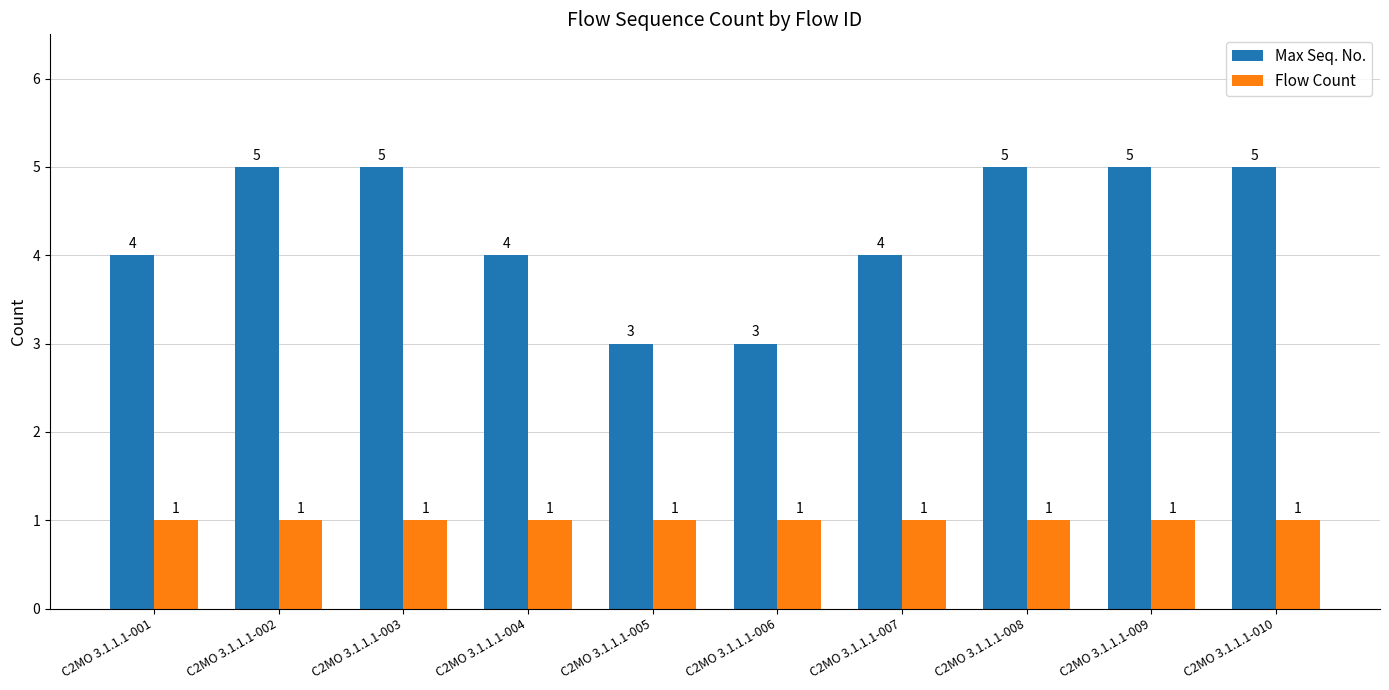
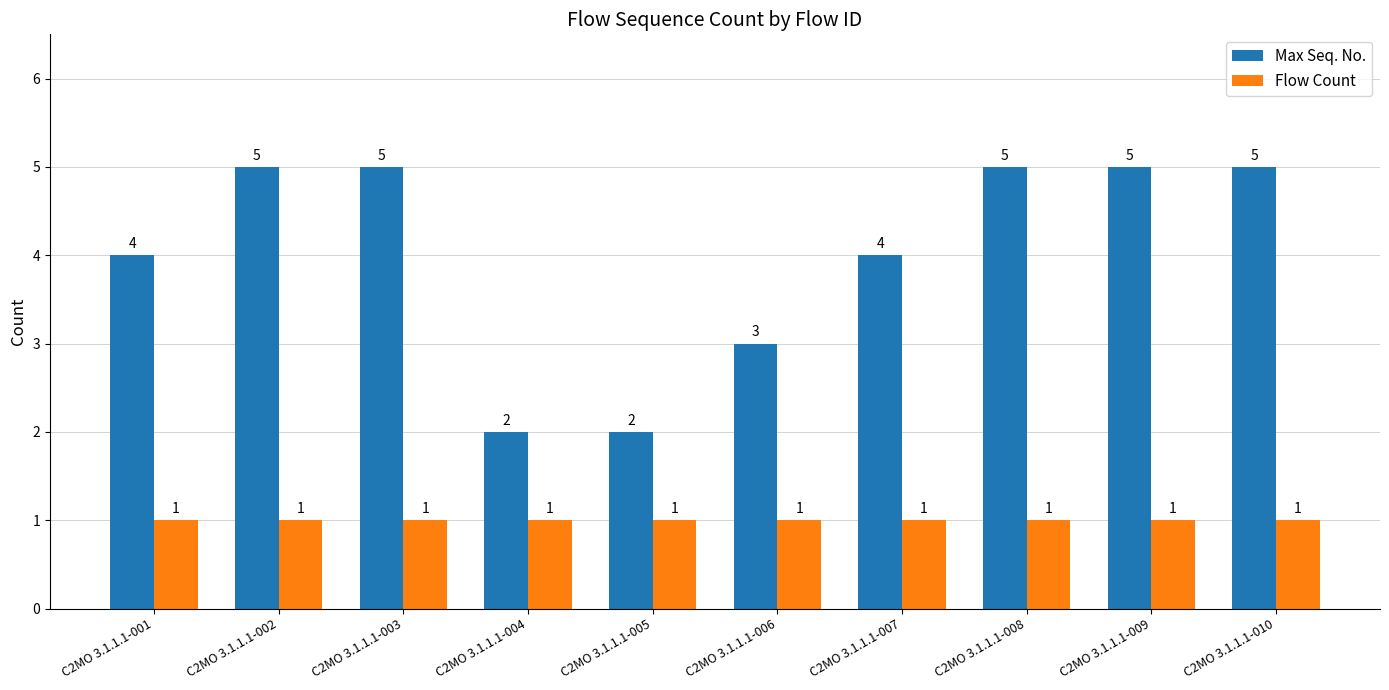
Max Seq. No., C2MO 3.1.1.1-004: 4 -> 2
Max Seq. No., C2MO 3.1.1.1-005: 3 -> 2
